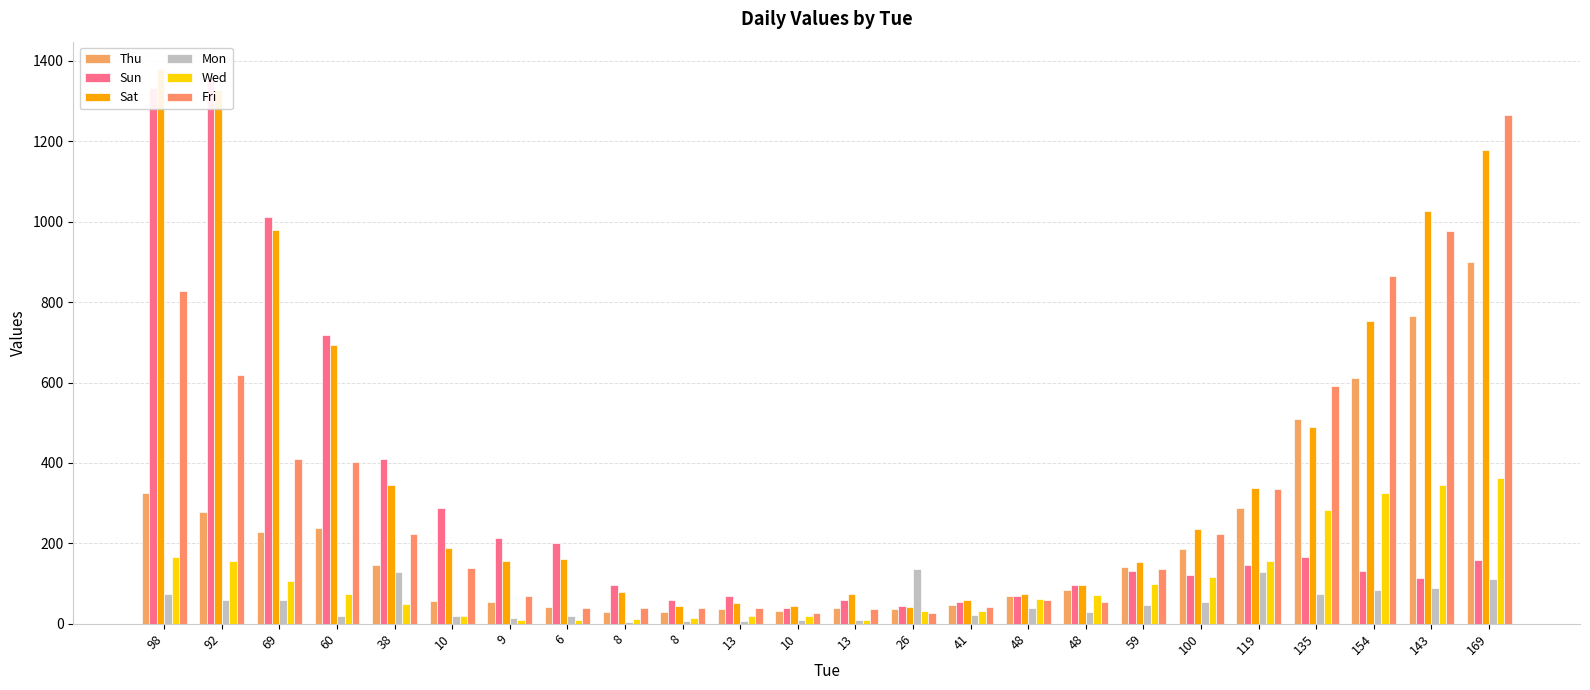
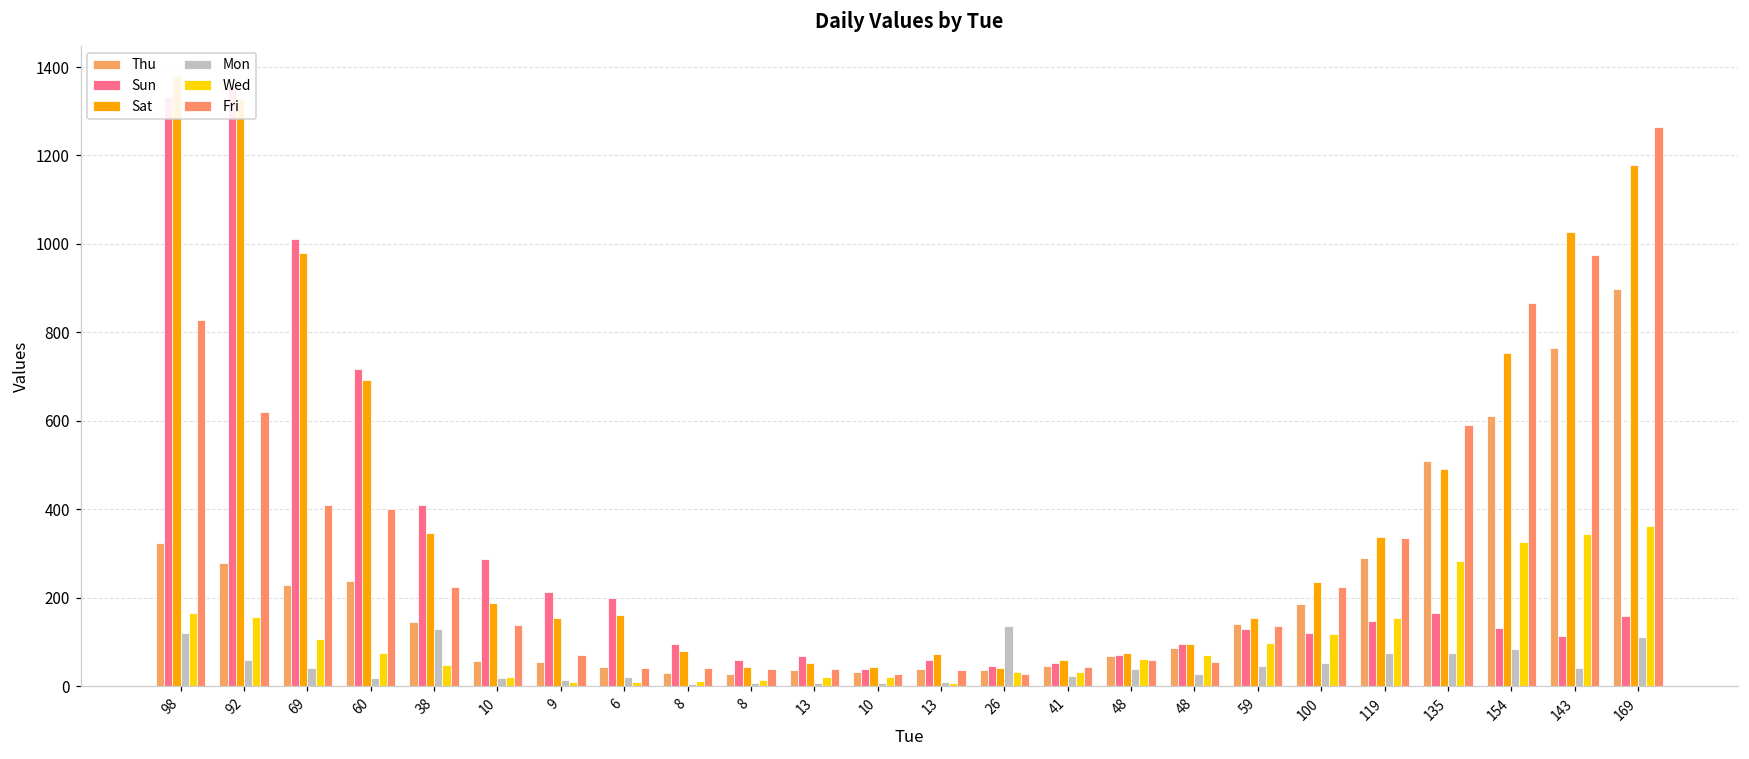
Mon, 98: 70 -> 120
Mon, 69: 60 -> 40
Mon, 119: 130 -> 70
Mon, 143: 90 -> 40
